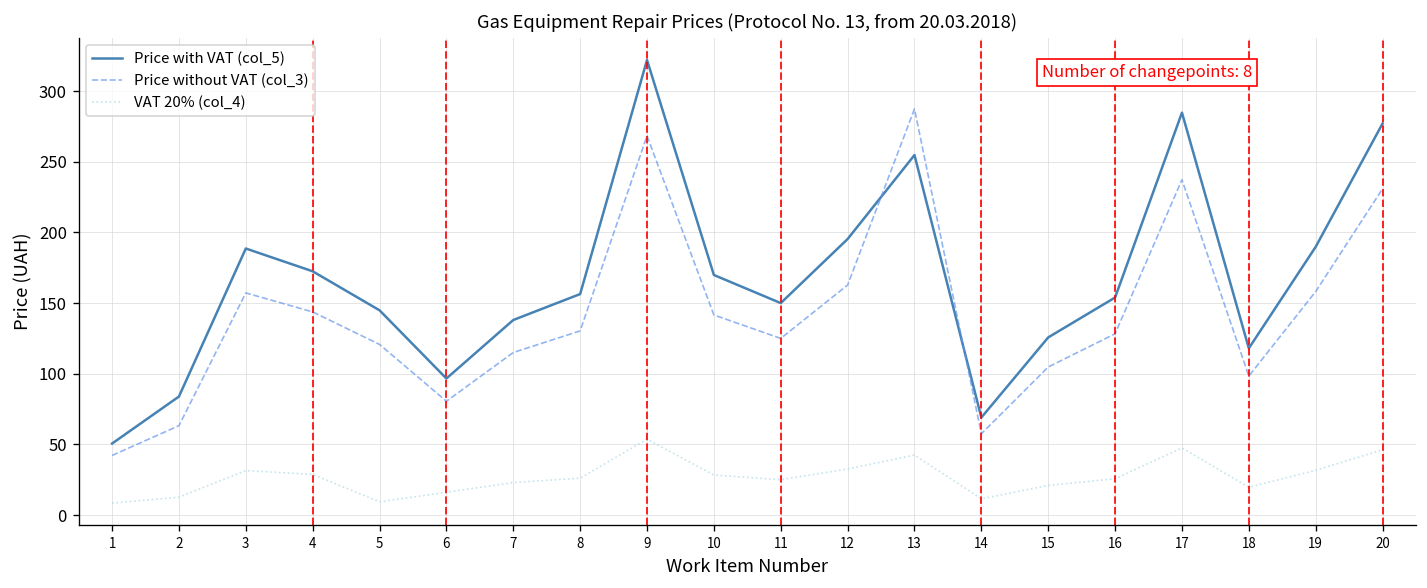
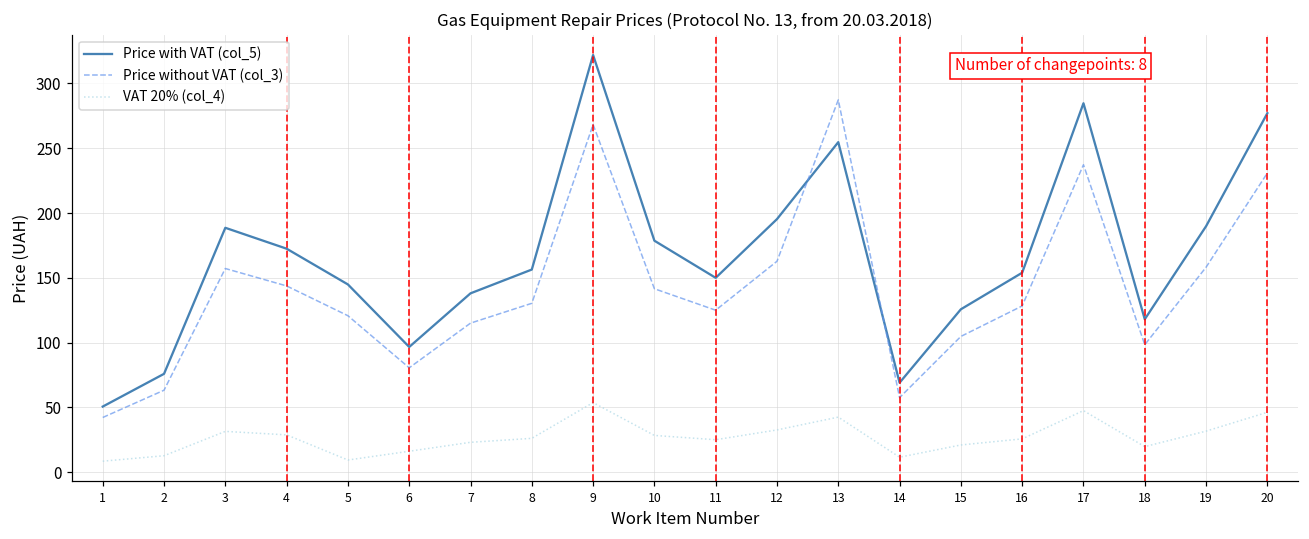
Price with VAT (col_5), 2: 84 -> 76
Price with VAT (col_5), 10: 170 -> 179
